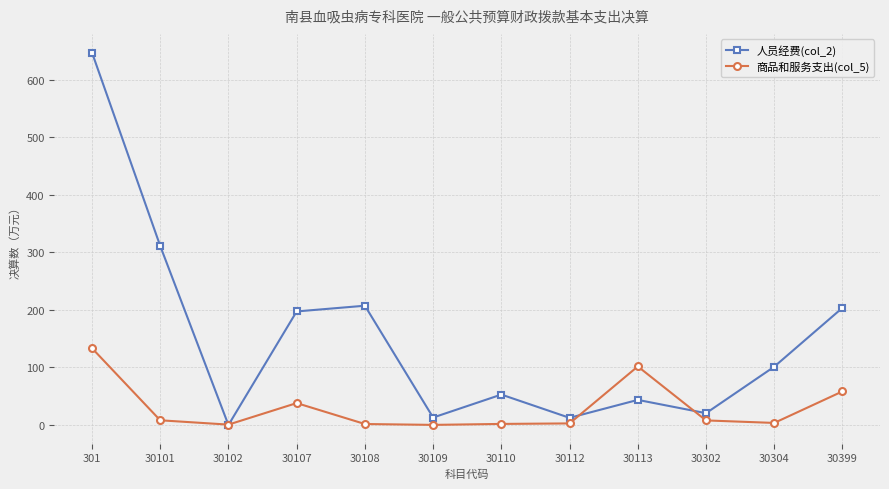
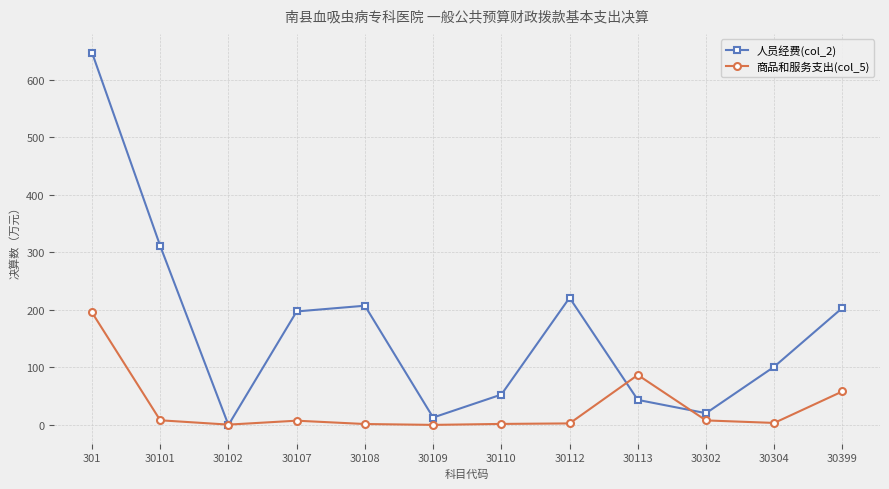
商品和服务支出(col_5), 301: 130 -> 200
商品和服务支出(col_5), 30107: 40 -> 10
人员经费(col_2), 30112: 10 -> 220
商品和服务支出(col_5), 30113: 100 -> 90
